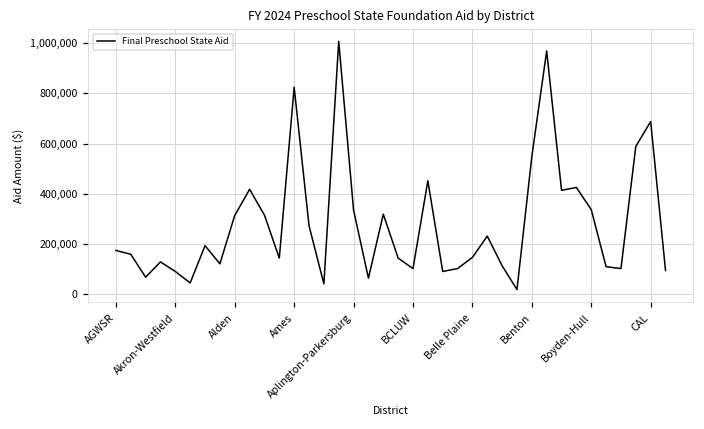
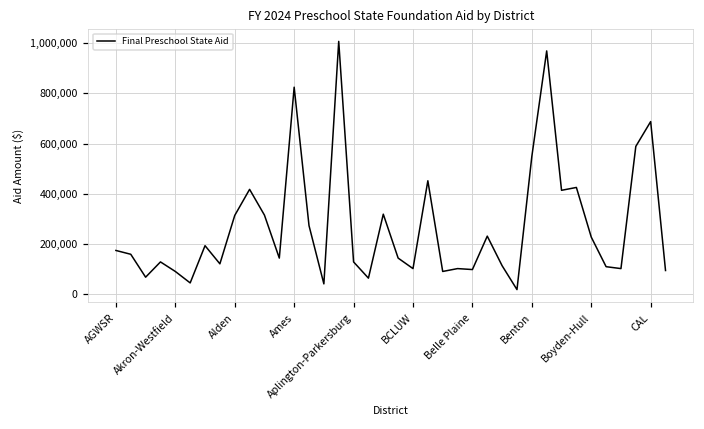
Aplington-Parkersburg: 340,000 -> 130,000
Belle Plaine: 150,000 -> 100,000
Boyden-Hull: 340,000 -> 230,000
